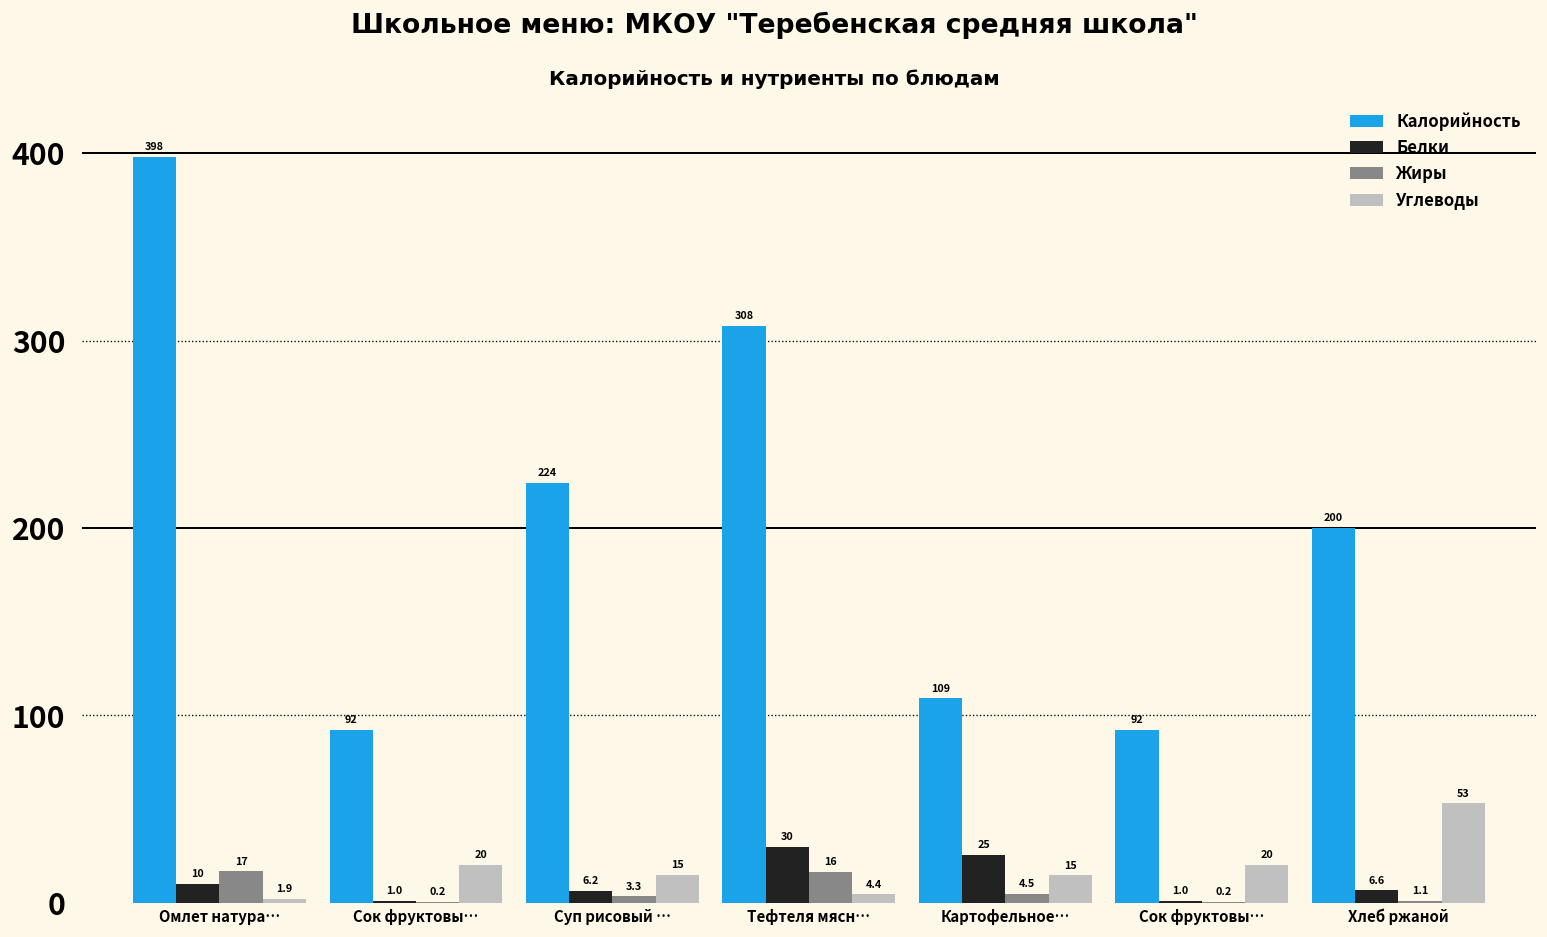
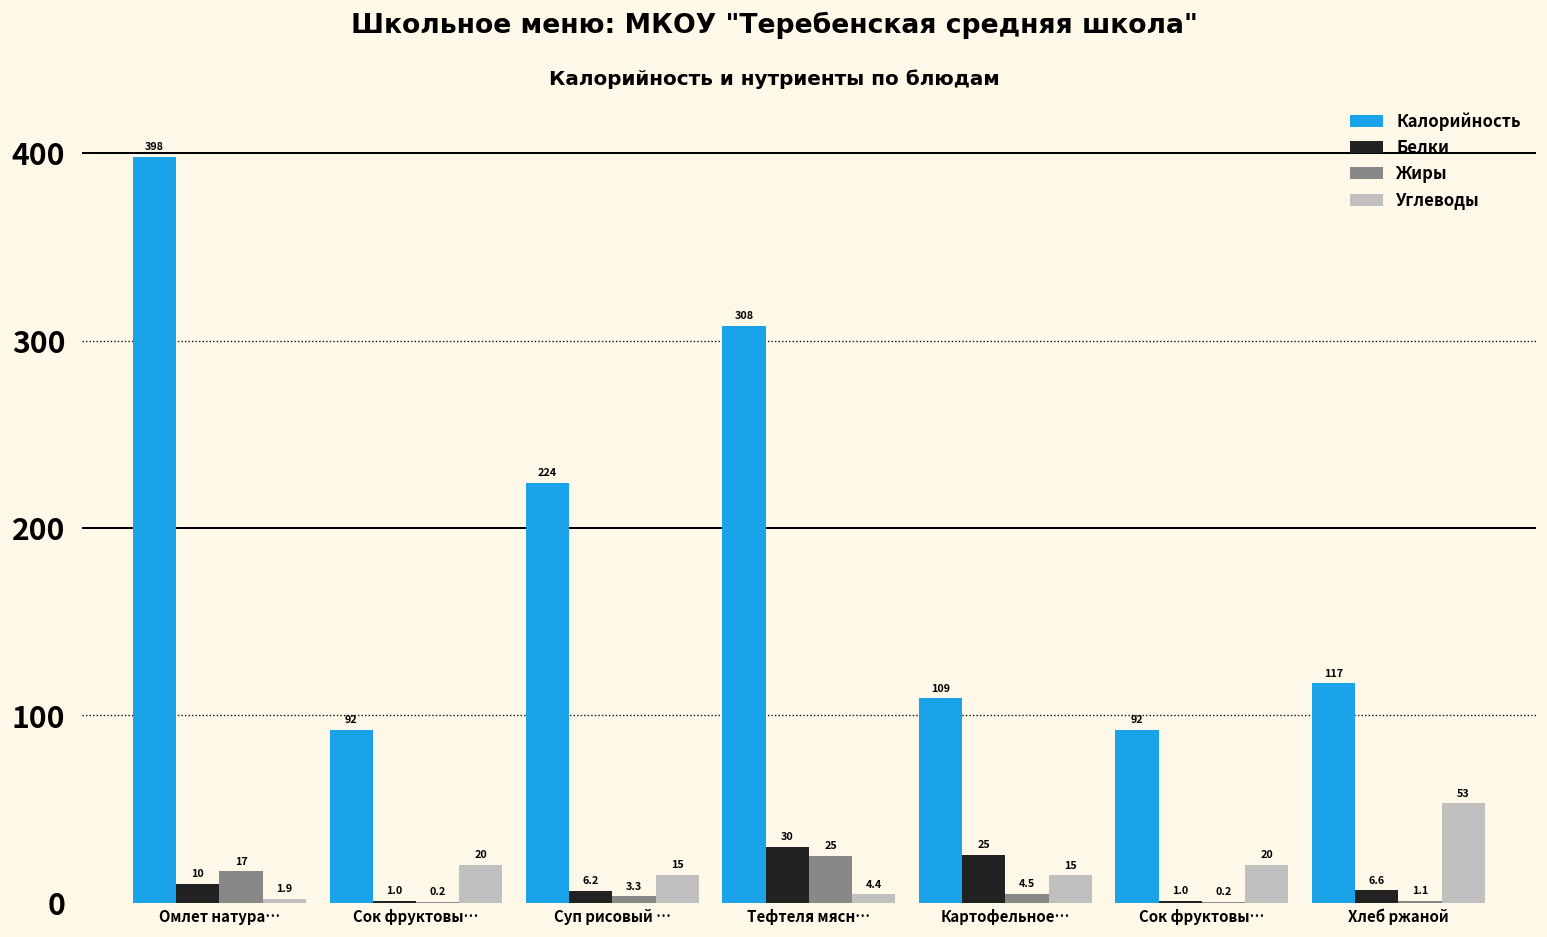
Жиры, Тефтеля мясн…: 16 -> 25
Калорийность, Хлеб ржаной: 200 -> 117
